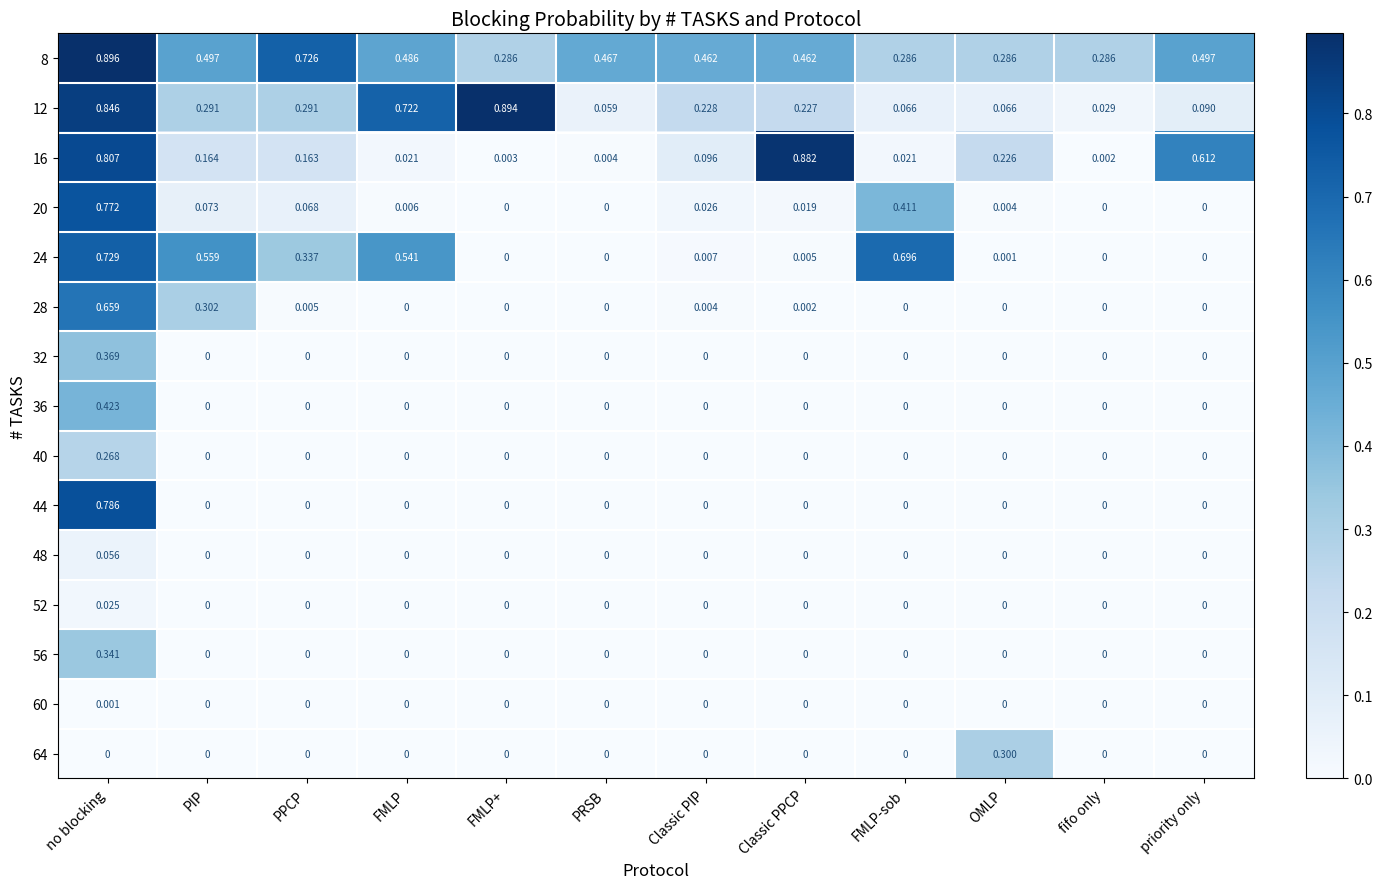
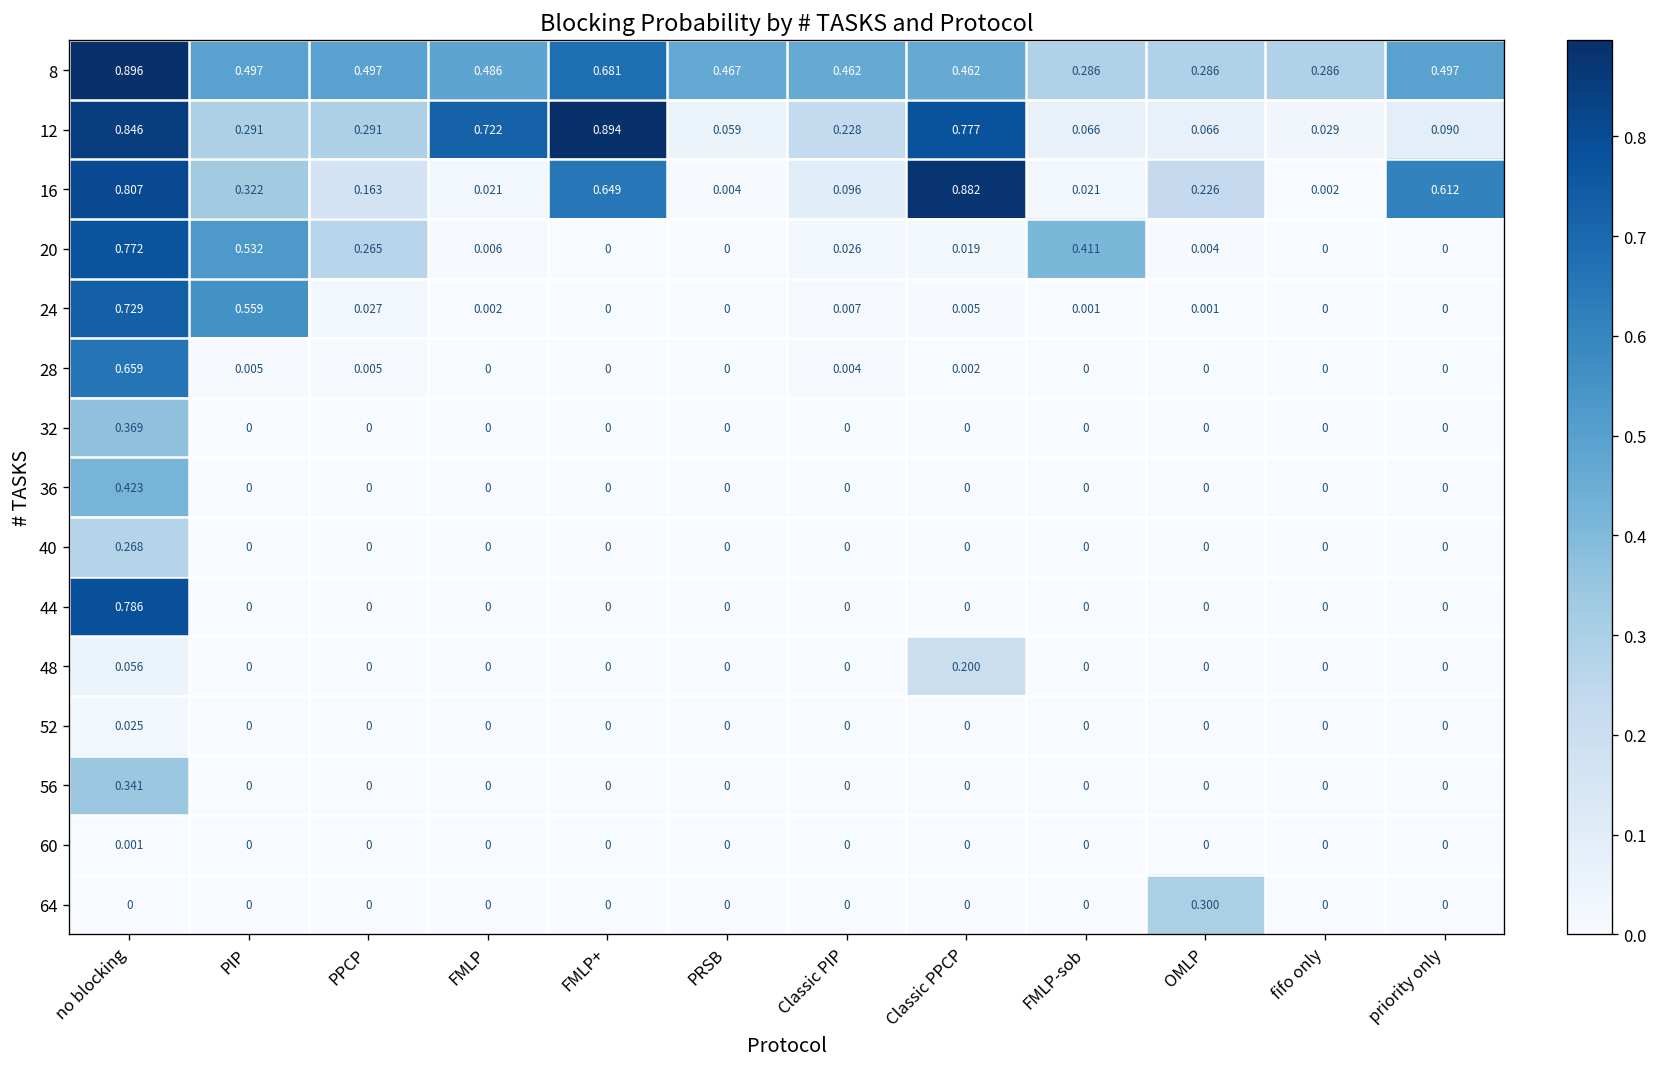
8, PPCP: 0.726 -> 0.497
8, FMLP+: 0.286 -> 0.681
12, Classic PPCP: 0.227 -> 0.777
16, PIP: 0.164 -> 0.322
16, FMLP+: 0.003 -> 0.649
20, PIP: 0.073 -> 0.532
20, PPCP: 0.068 -> 0.265
24, PPCP: 0.337 -> 0.027
24, FMLP: 0.541 -> 0.002
24, FMLP-sob: 0.696 -> 0.001
28, PIP: 0.302 -> 0.005
48, Classic PPCP: 0 -> 0.200
